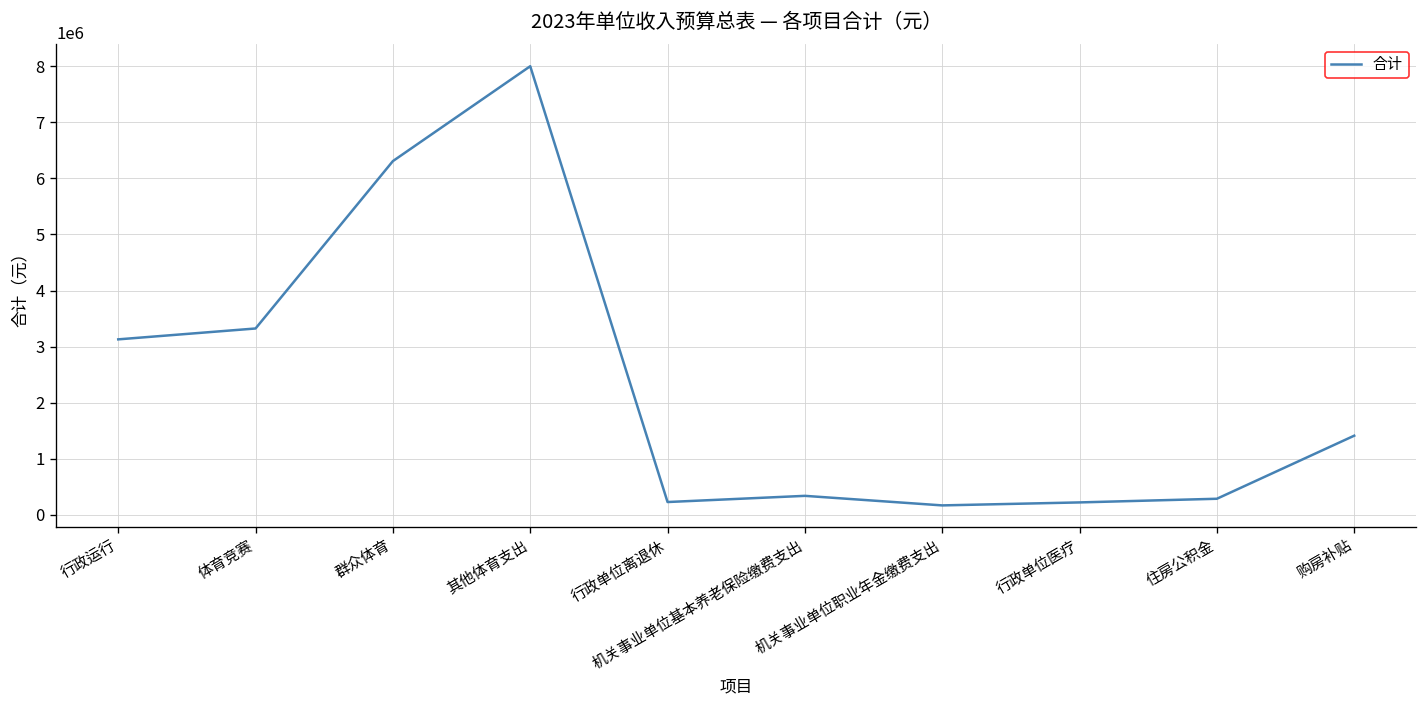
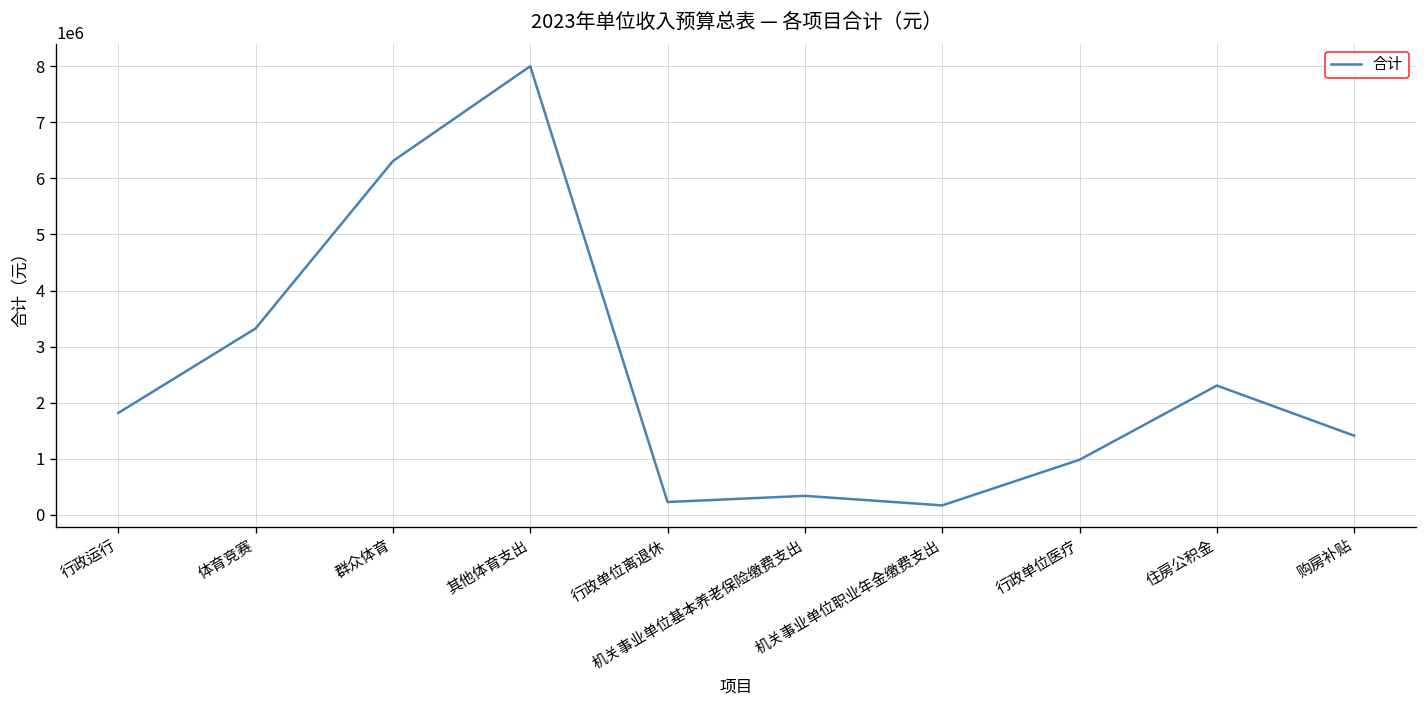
行政运行: 3100000 -> 1800000
行政单位医疗: 200000 -> 1000000
住房公积金: 300000 -> 2300000
